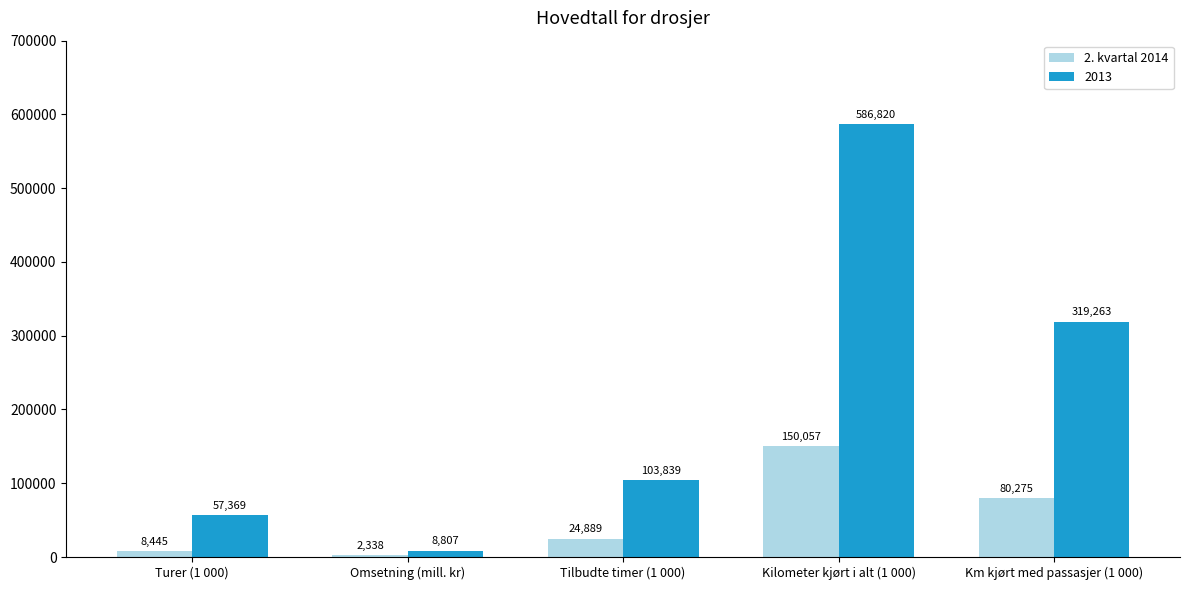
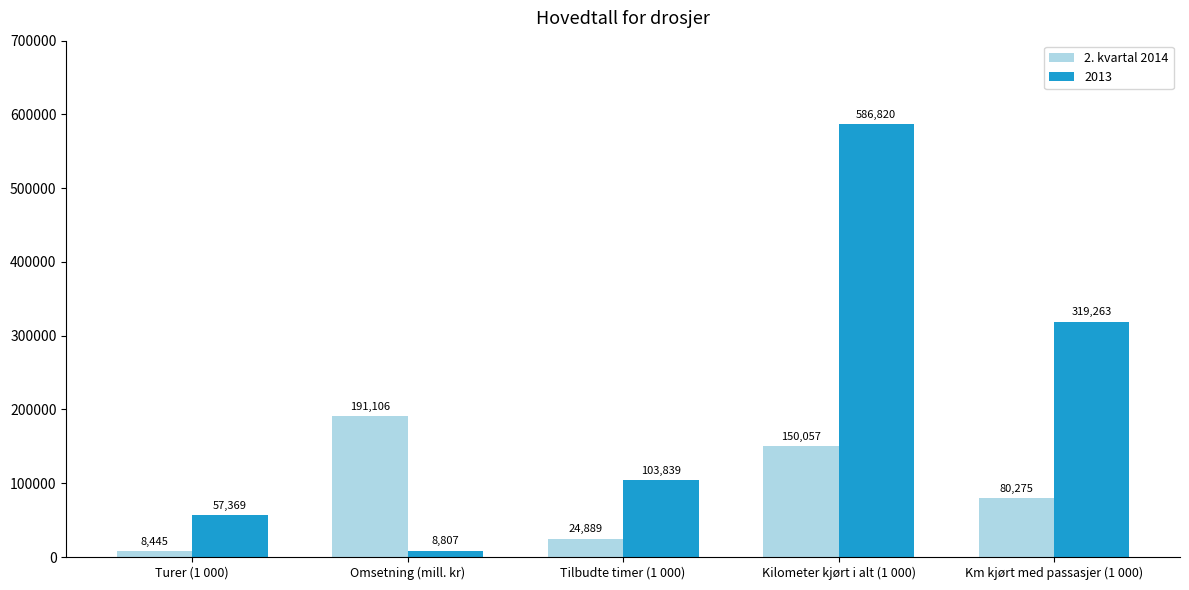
2. kvartal 2014, Omsetning (mill. kr): 2,338 -> 191,106
